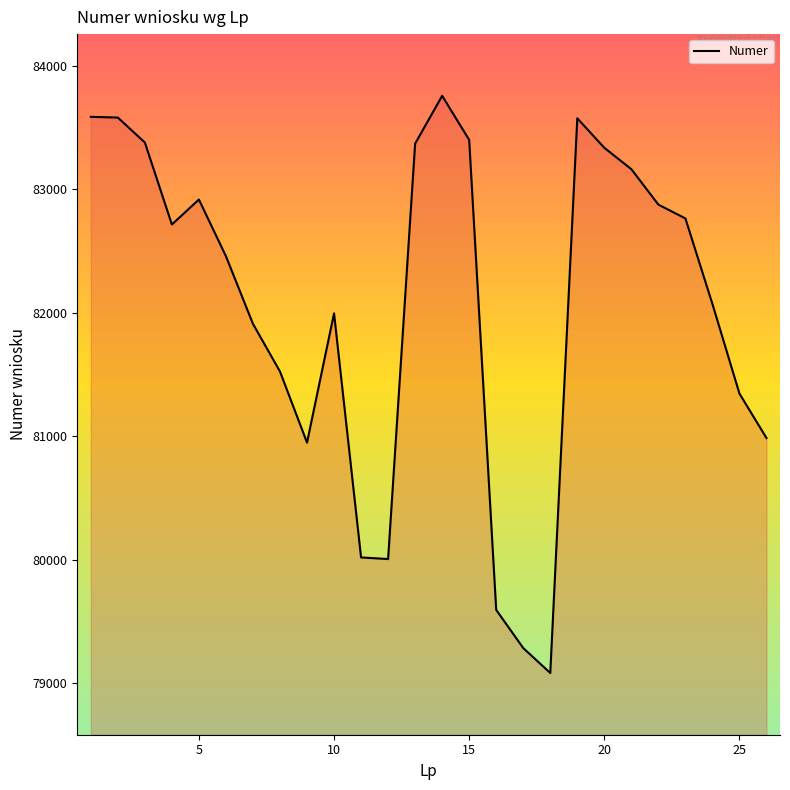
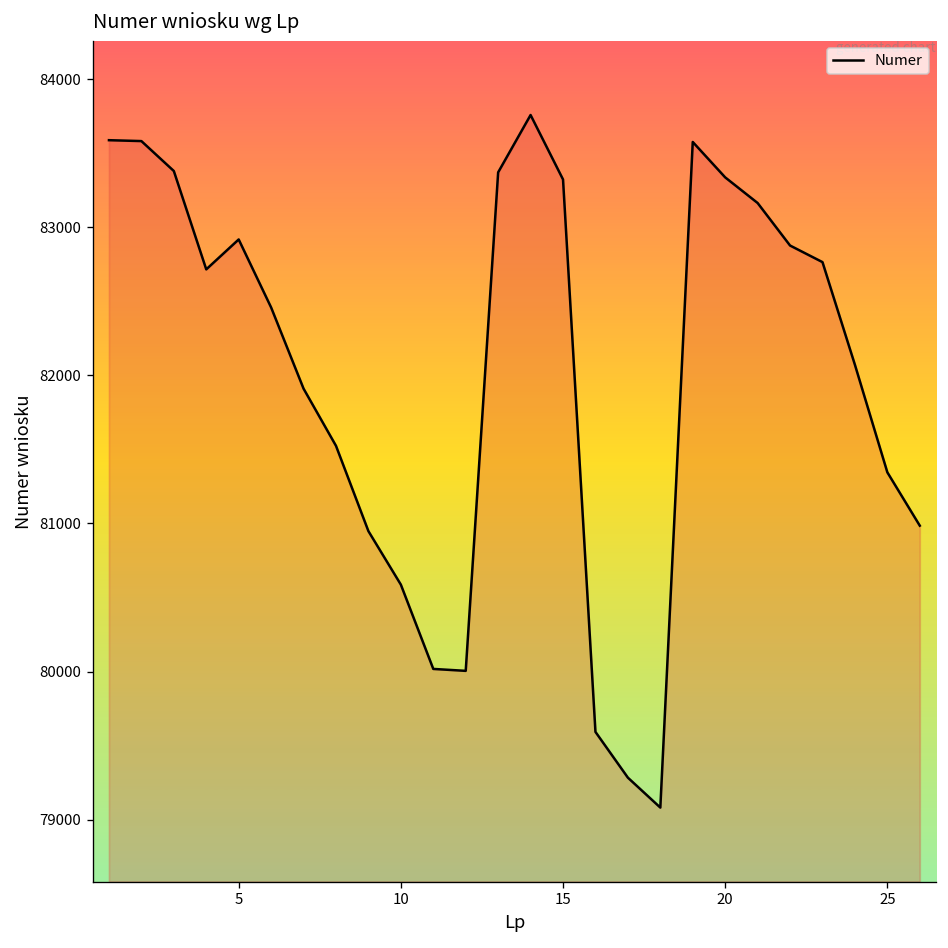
10: 82000 -> 80590
15: 83400 -> 83320
